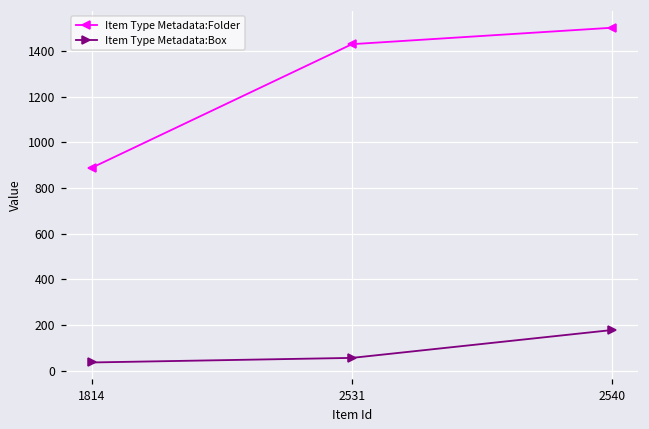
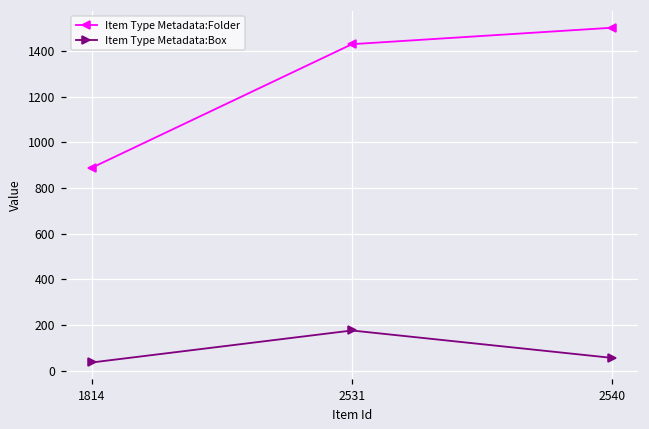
Item Type Metadata:Box, 2531: 60 -> 180
Item Type Metadata:Box, 2540: 180 -> 60
